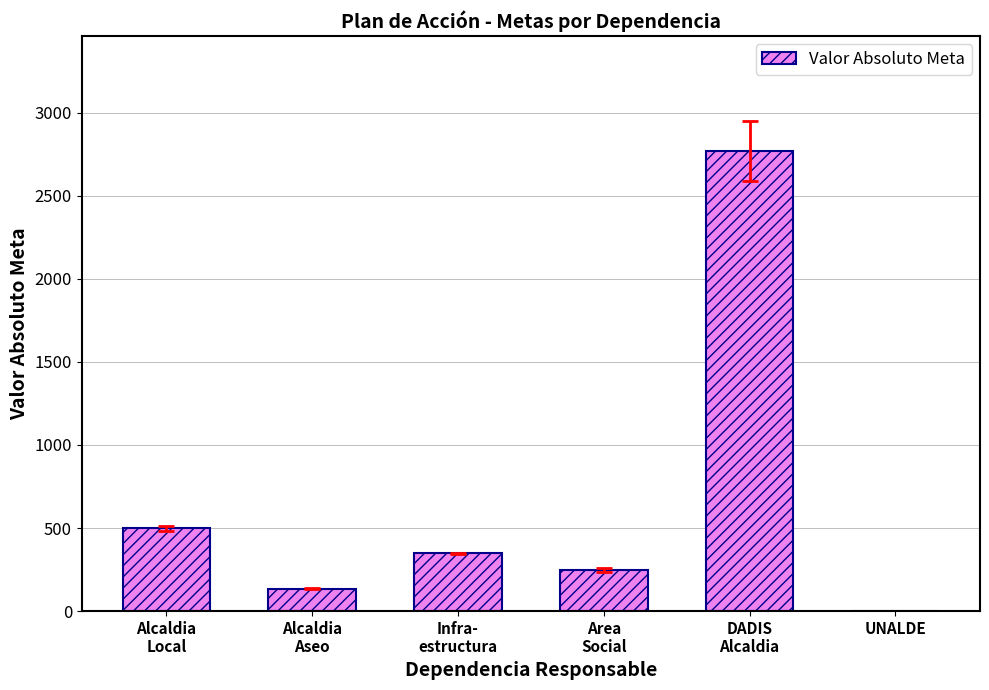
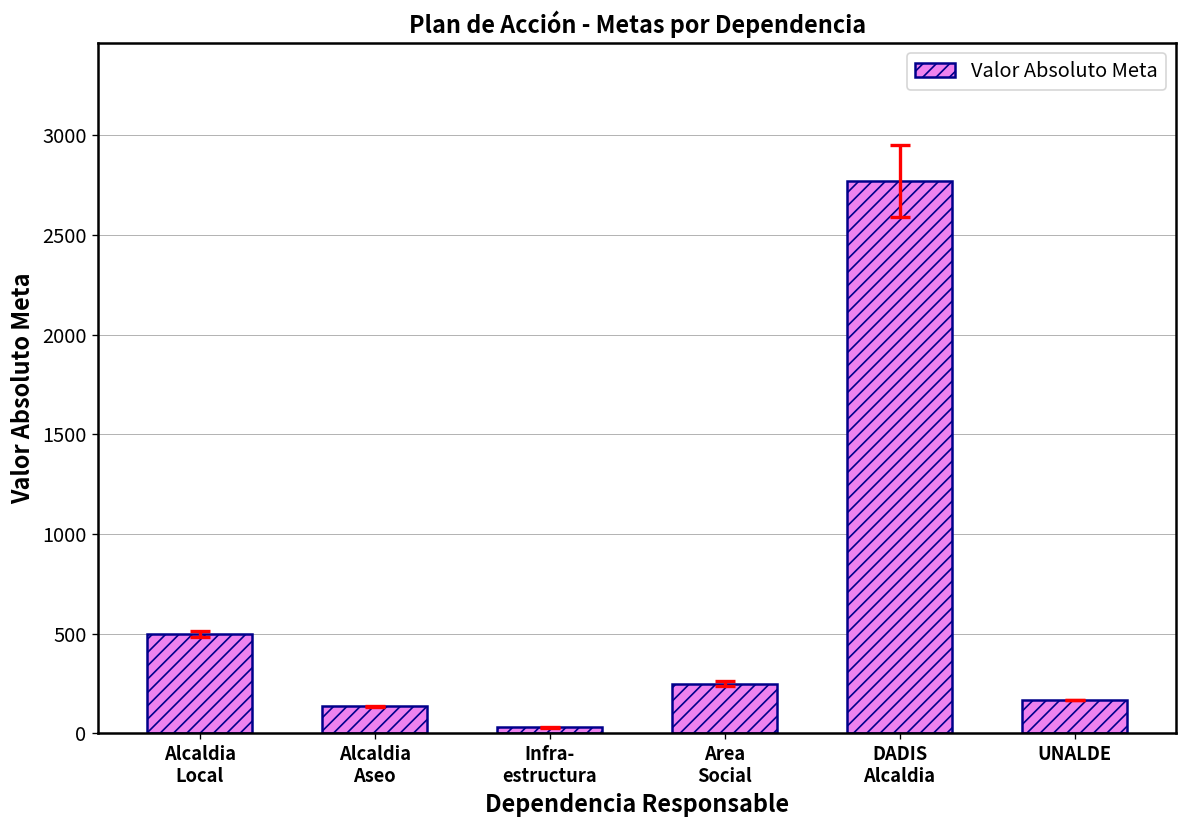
Valor Absoluto Meta, Infra- estructura: 350 -> 30
Valor Absoluto Meta, UNALDE: 0 -> 170
